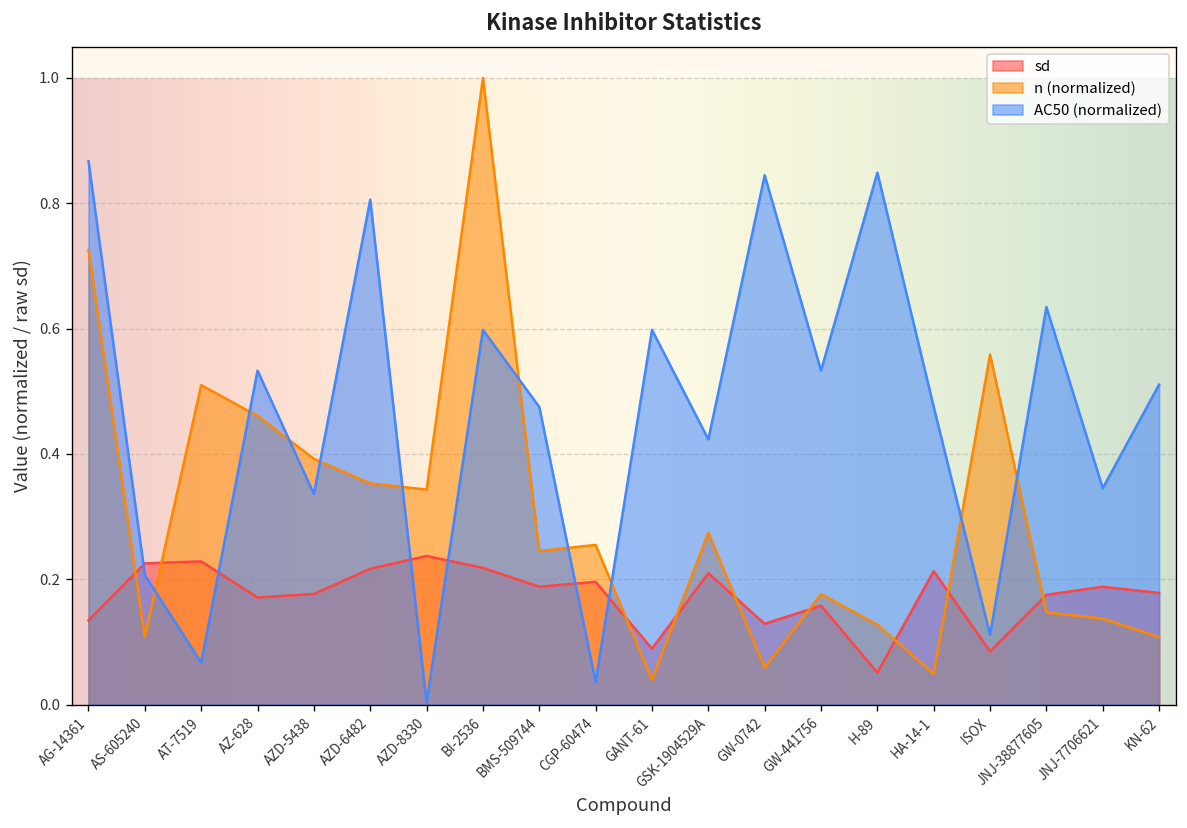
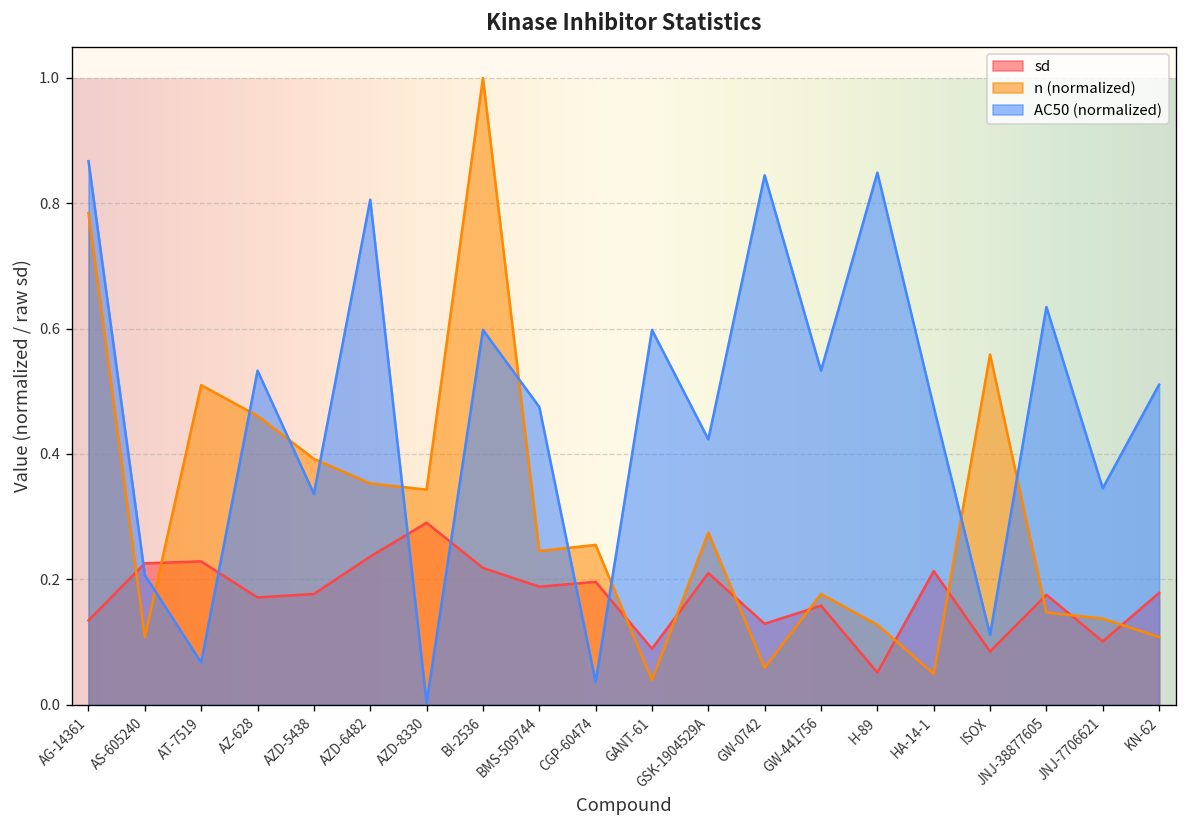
n (normalized), AG-14361: 0.73 -> 0.78
sd, AZD-6482: 0.22 -> 0.24
sd, AZD-8330: 0.24 -> 0.29
sd, JNJ-7706621: 0.19 -> 0.10
